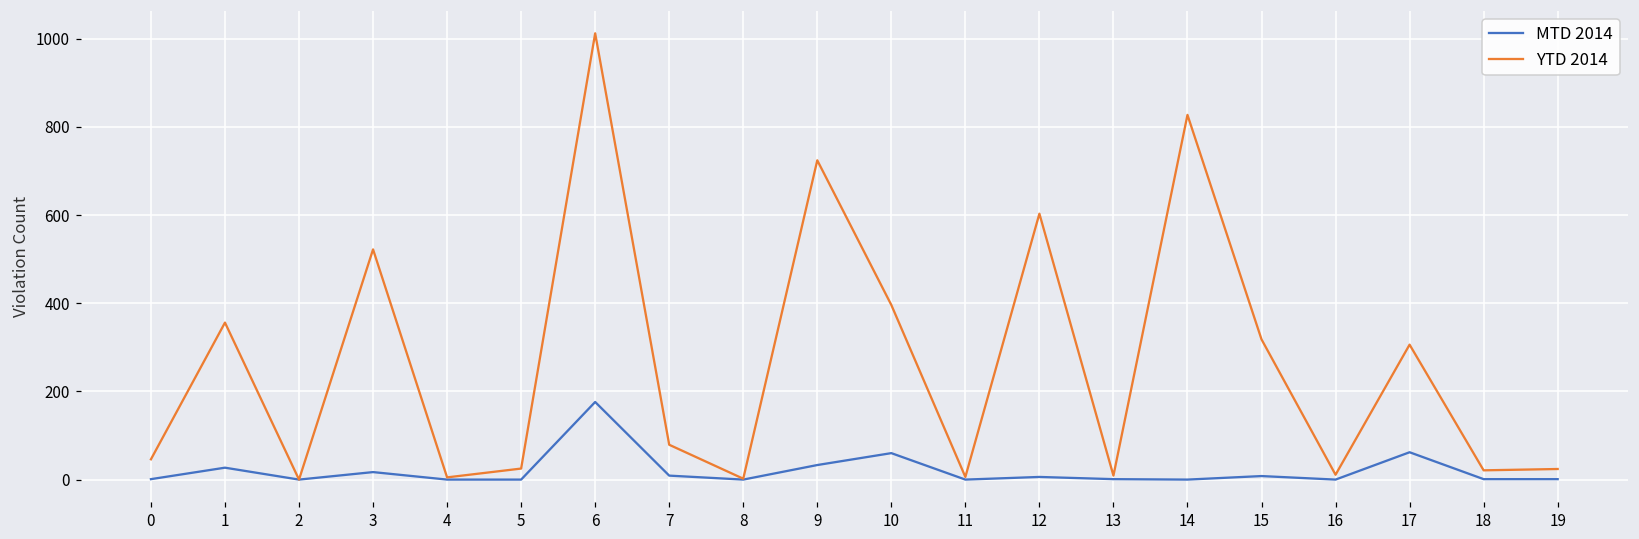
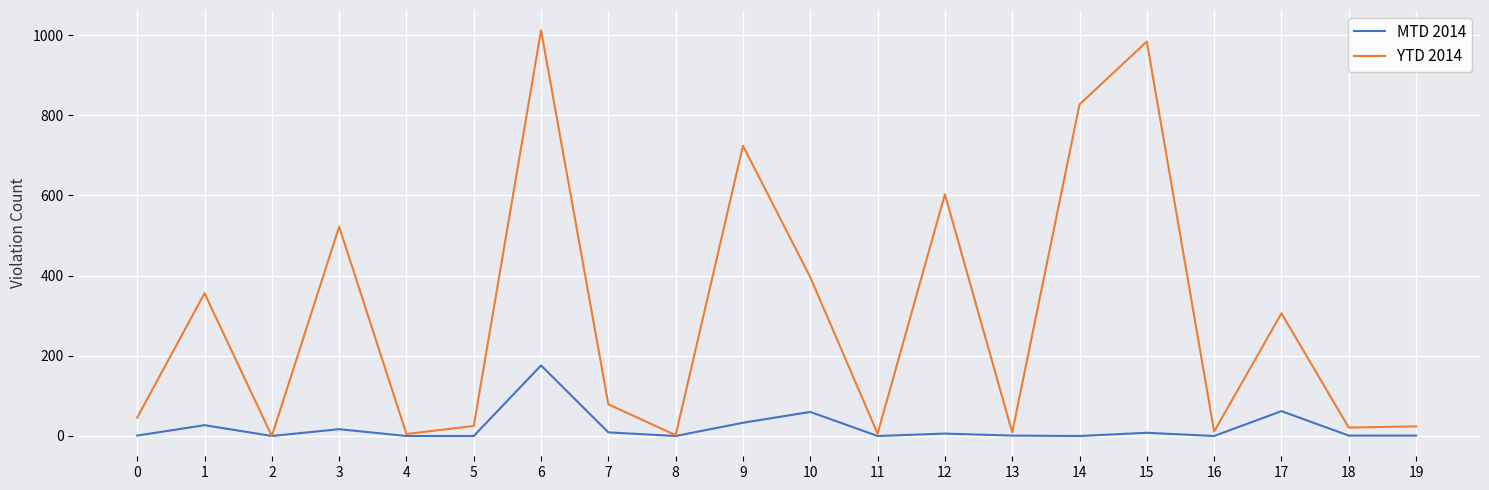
YTD 2014, 15: 320 -> 980
